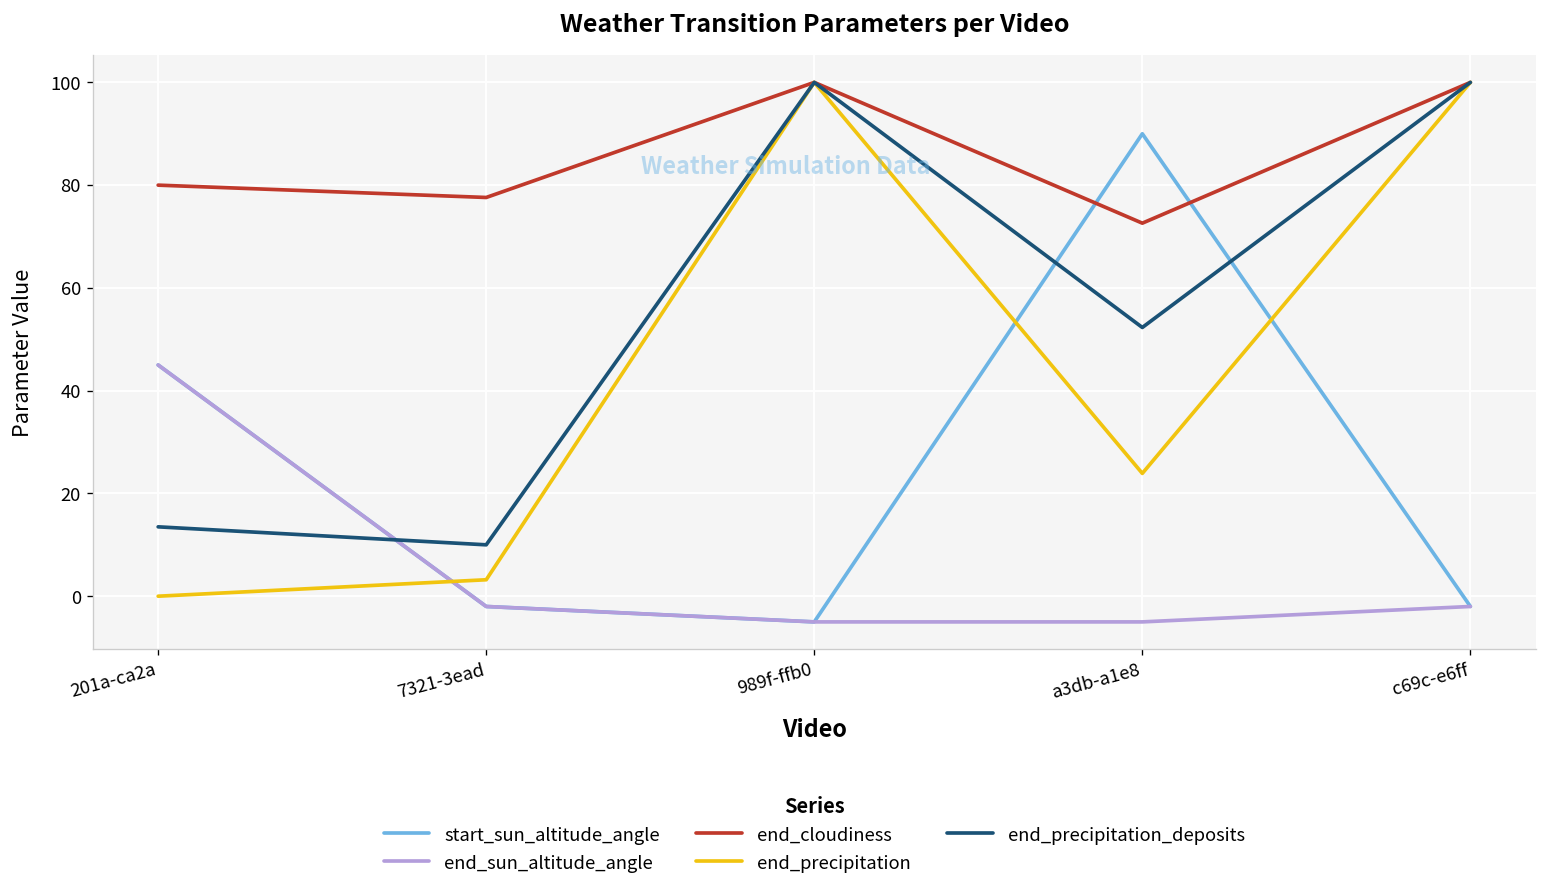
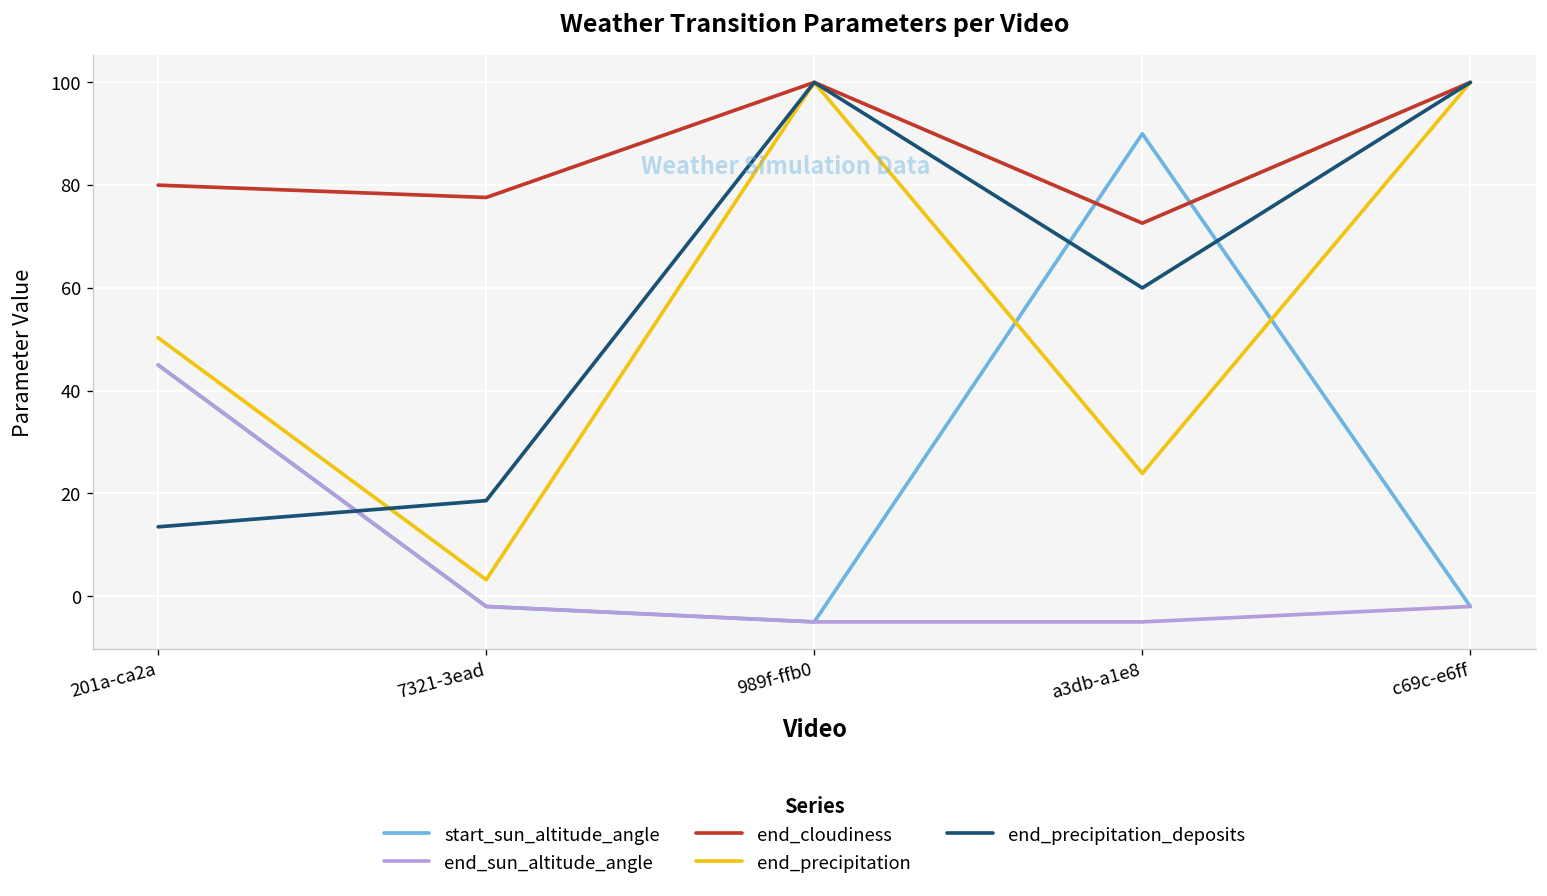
end_precipitation, 201a-ca2a: 0 -> 50
end_precipitation_deposits, 7321-3ead: 10 -> 19
end_precipitation_deposits, a3db-a1e8: 52 -> 60
